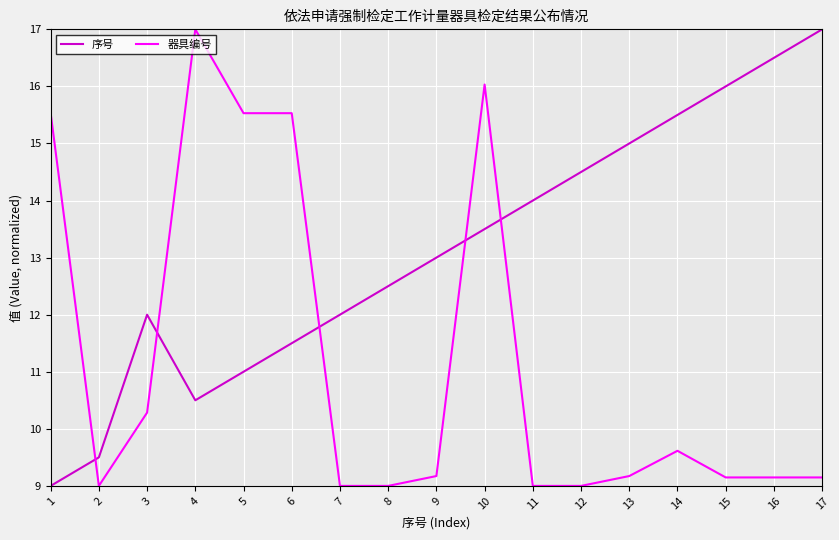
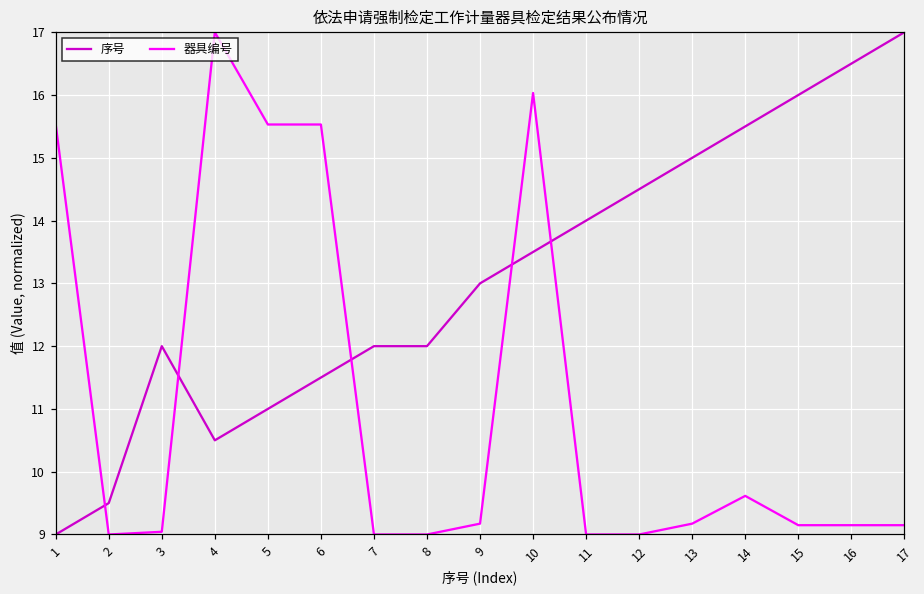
器具编号, 3: 10.3 -> 9.0
序号, 8: 12.5 -> 12.0
